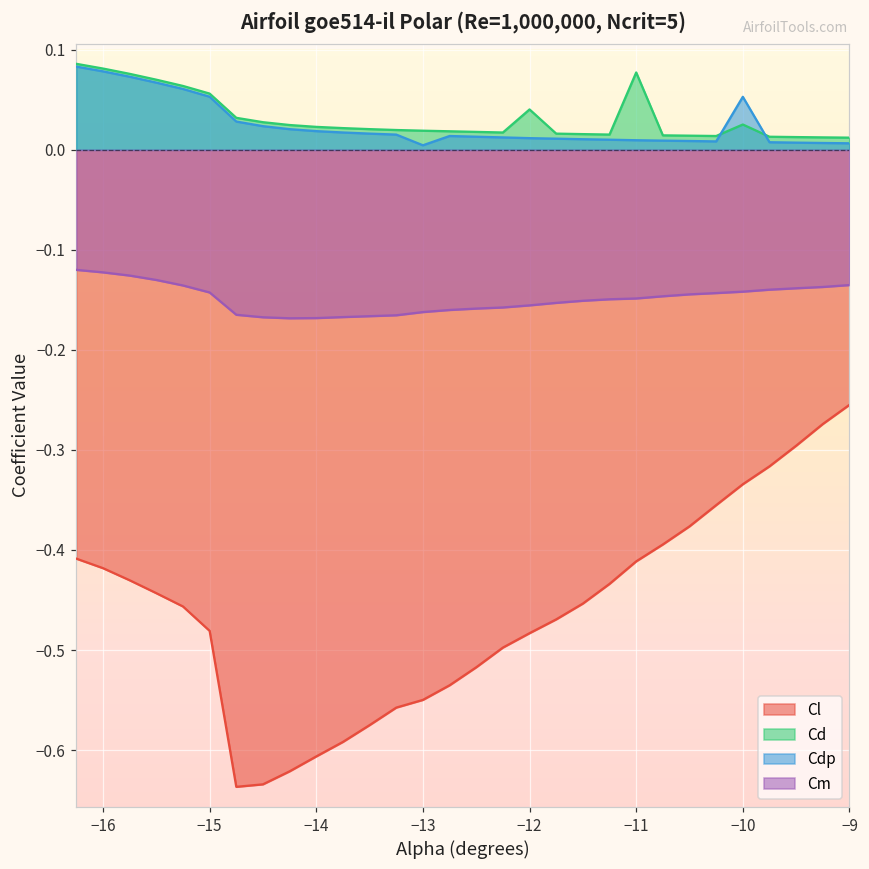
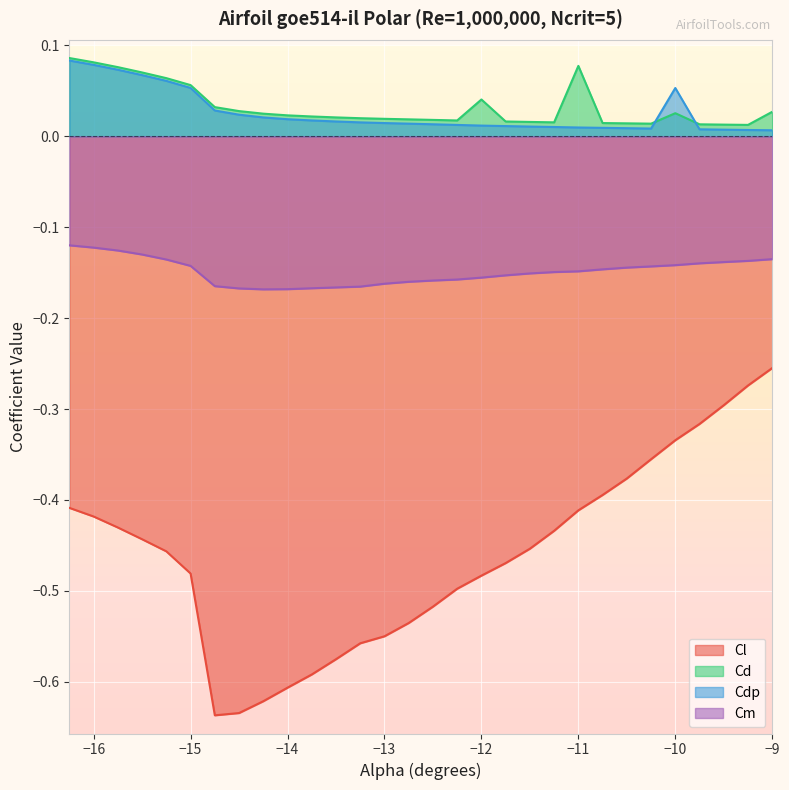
Cdp, −13: 0.00 -> 0.01
Cd, −9: 0.01 -> 0.03
